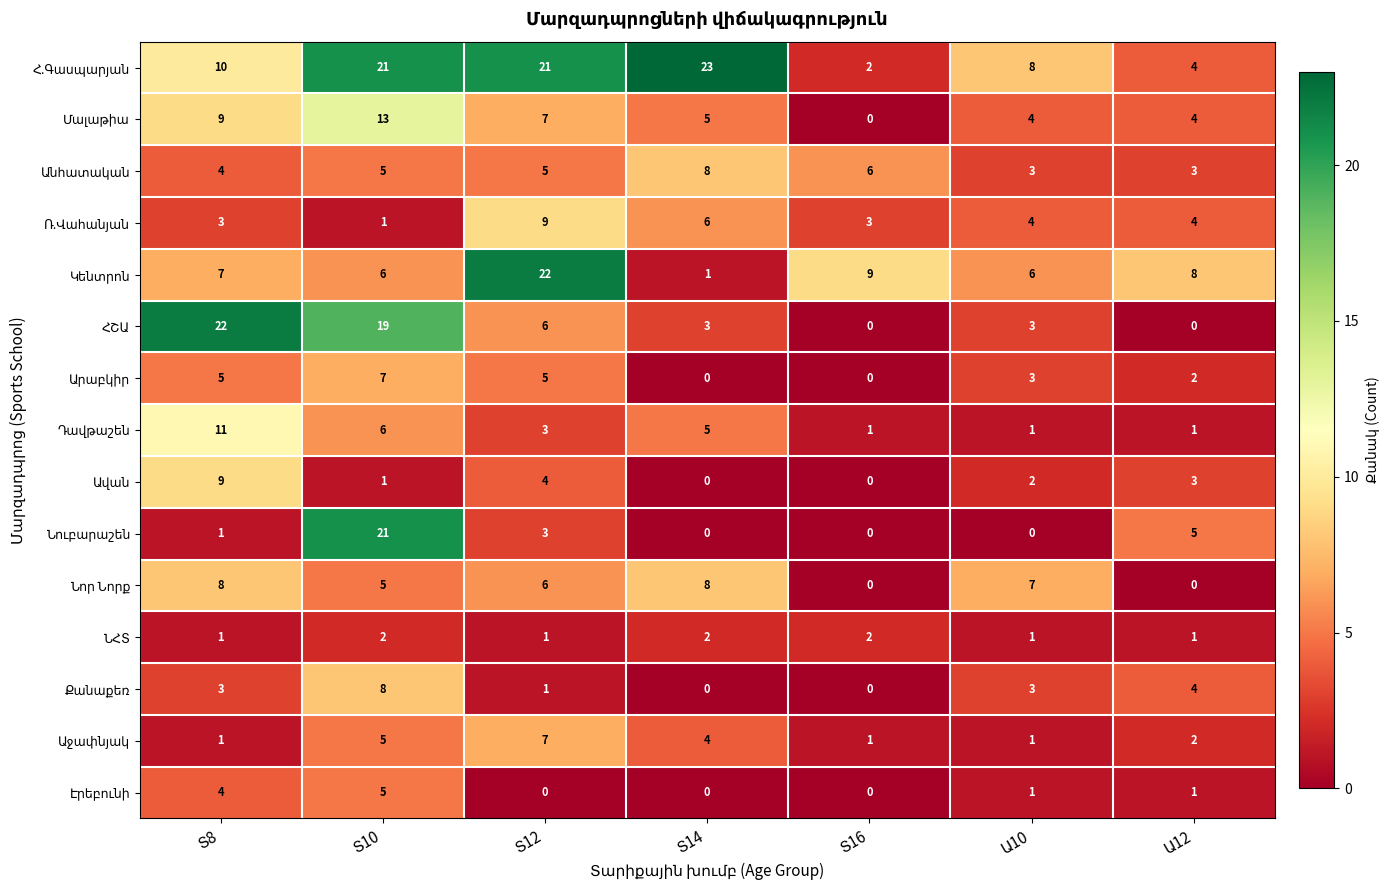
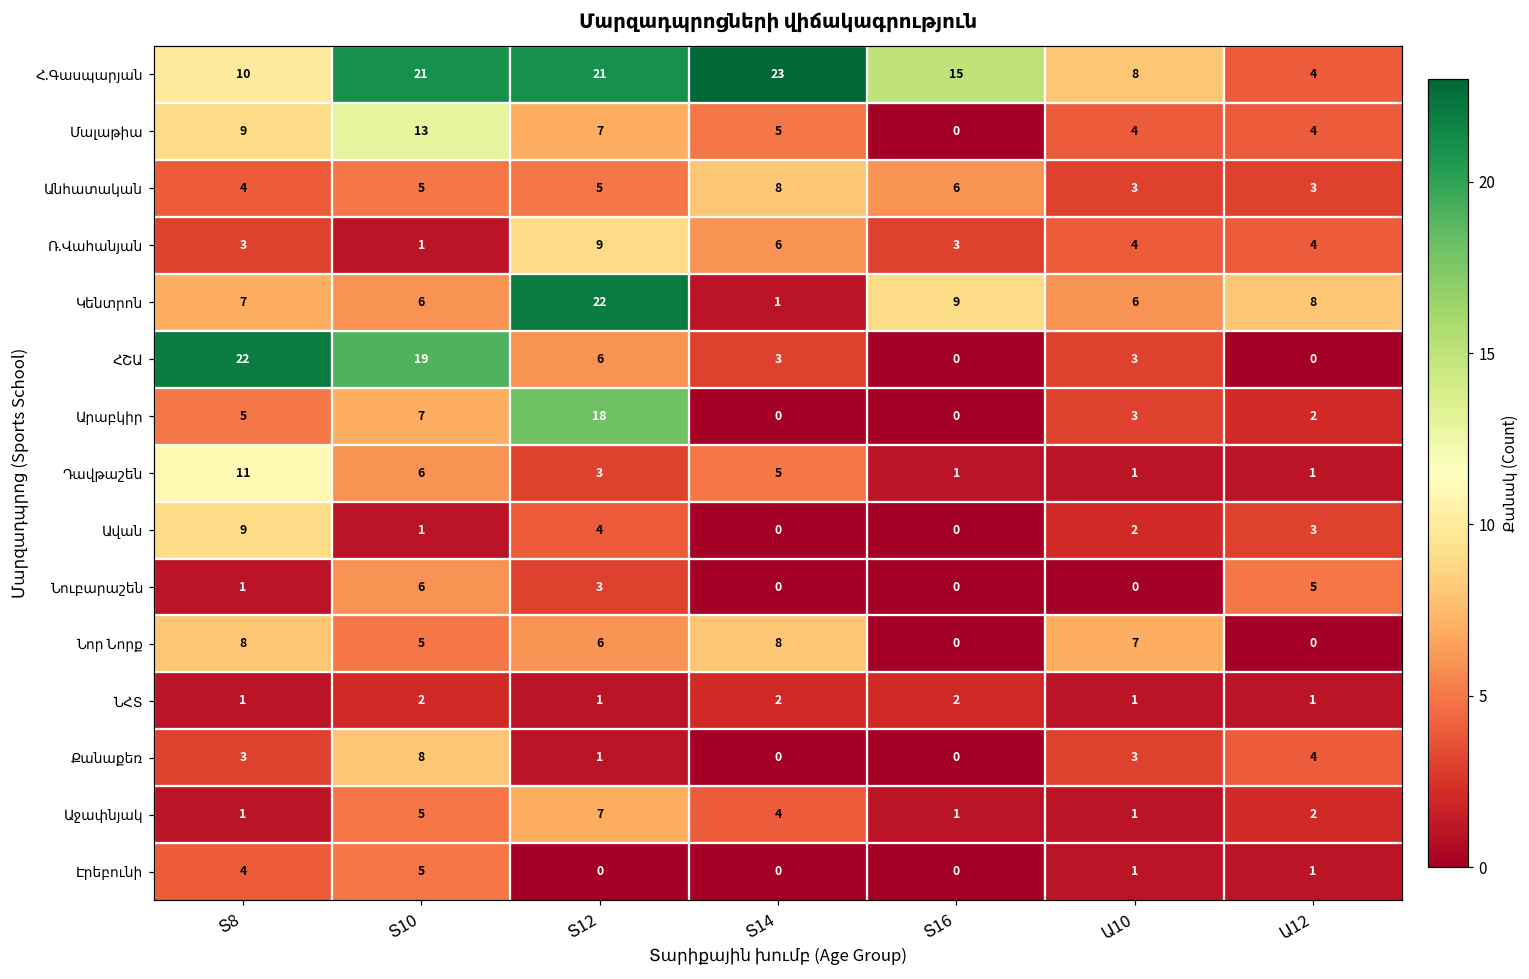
Հ.Գասպարյան, Տ16: 2 -> 15
Արաբկիր, Տ12: 5 -> 18
Նուբարաշեն, Տ10: 21 -> 6
